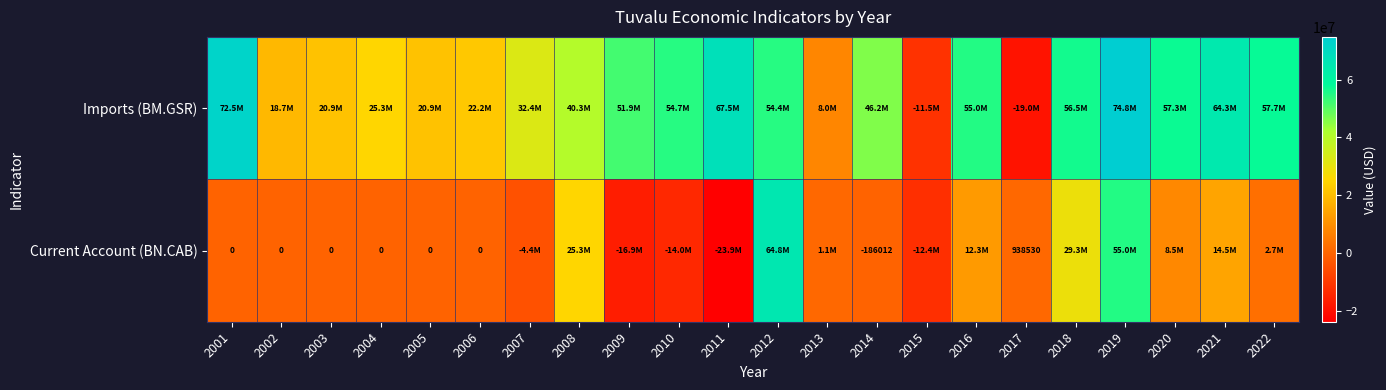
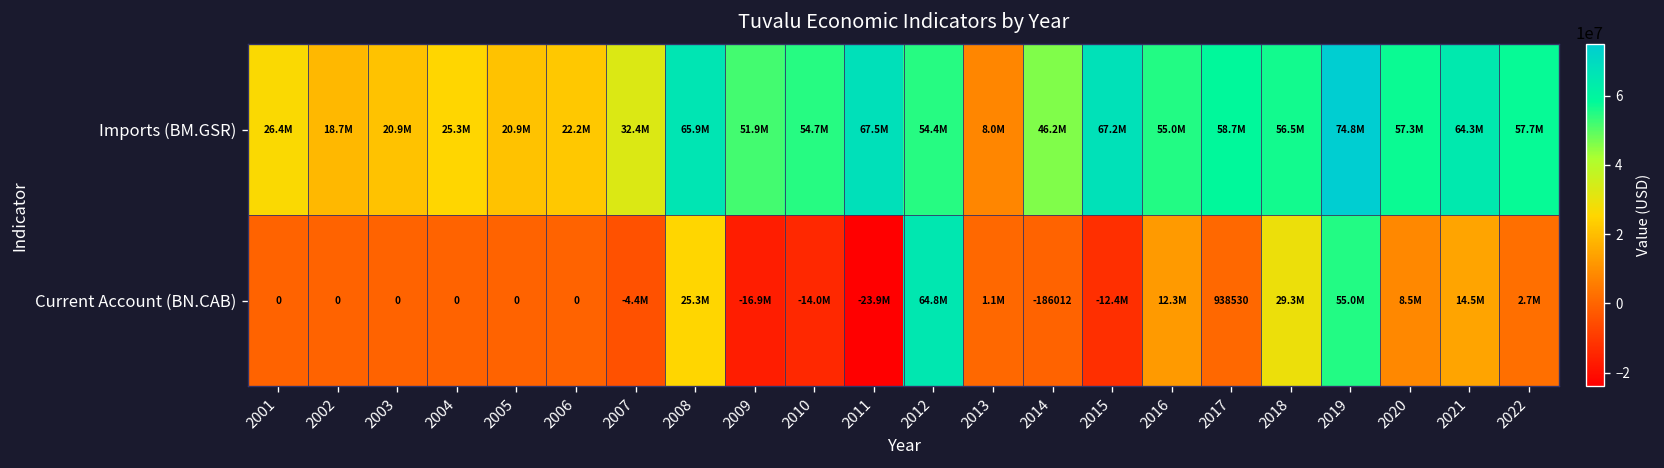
Imports (BM.GSR), 2001: 72.5M -> 26.4M
Imports (BM.GSR), 2008: 40.3M -> 65.9M
Imports (BM.GSR), 2015: -11.5M -> 67.2M
Imports (BM.GSR), 2017: -19.0M -> 58.7M
